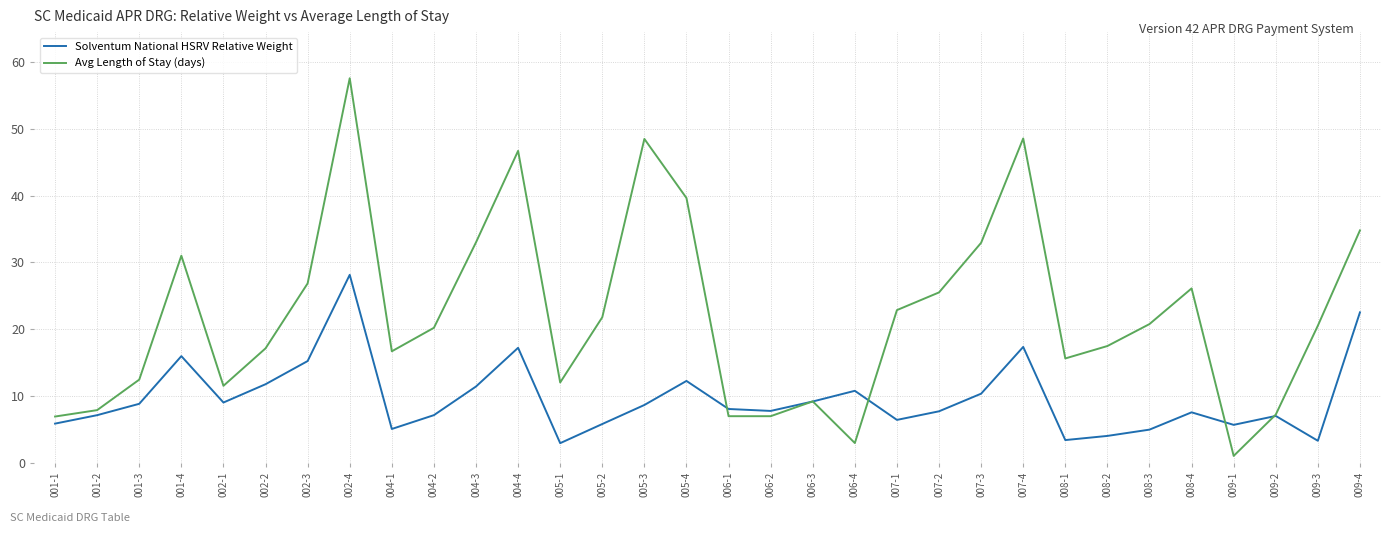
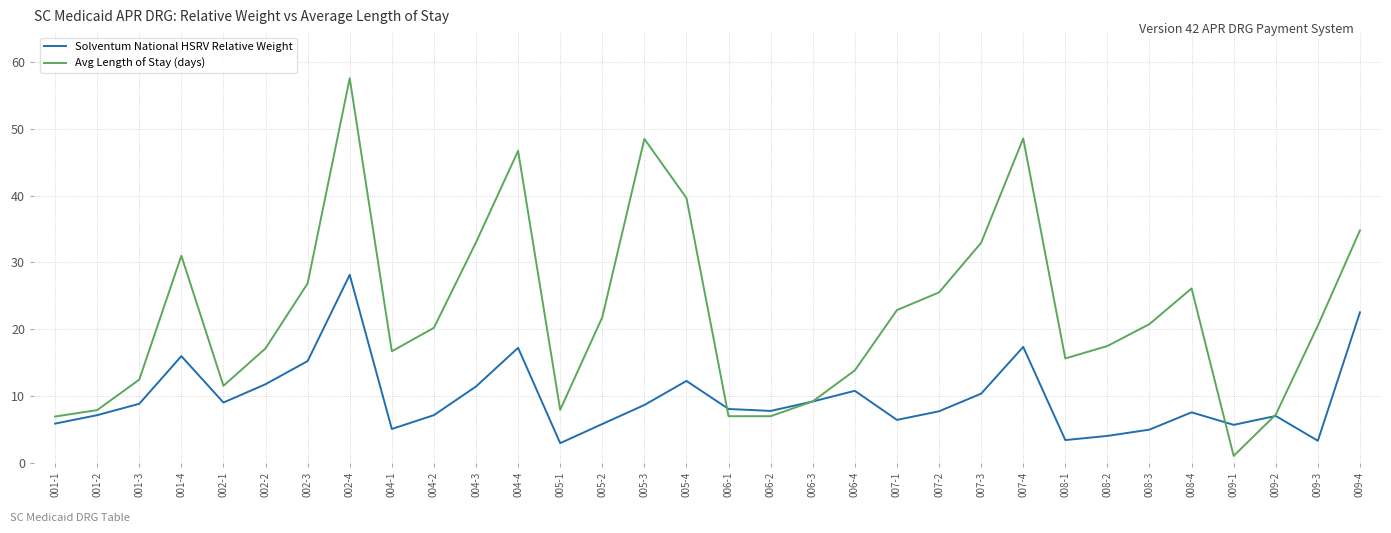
Avg Length of Stay (days), 005-1: 12 -> 8
Avg Length of Stay (days), 006-4: 3 -> 14
